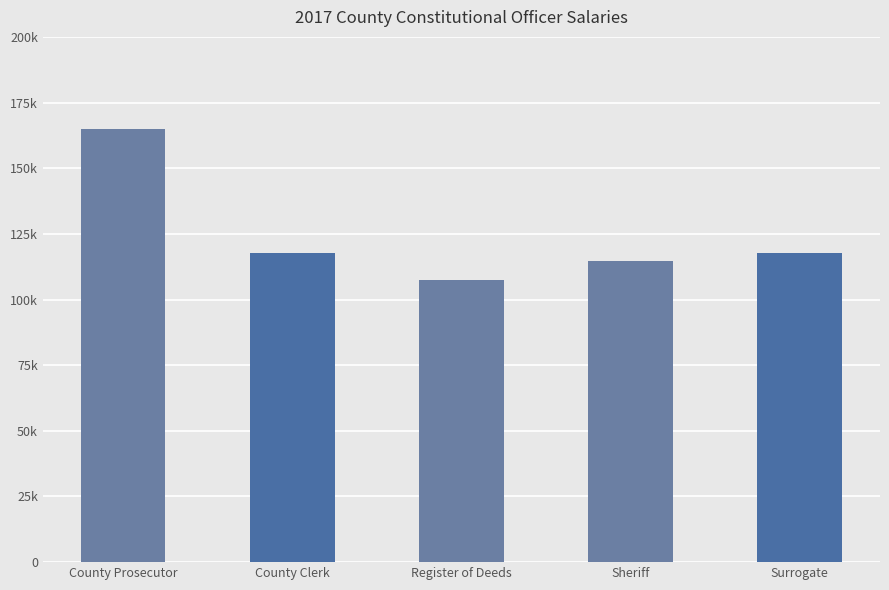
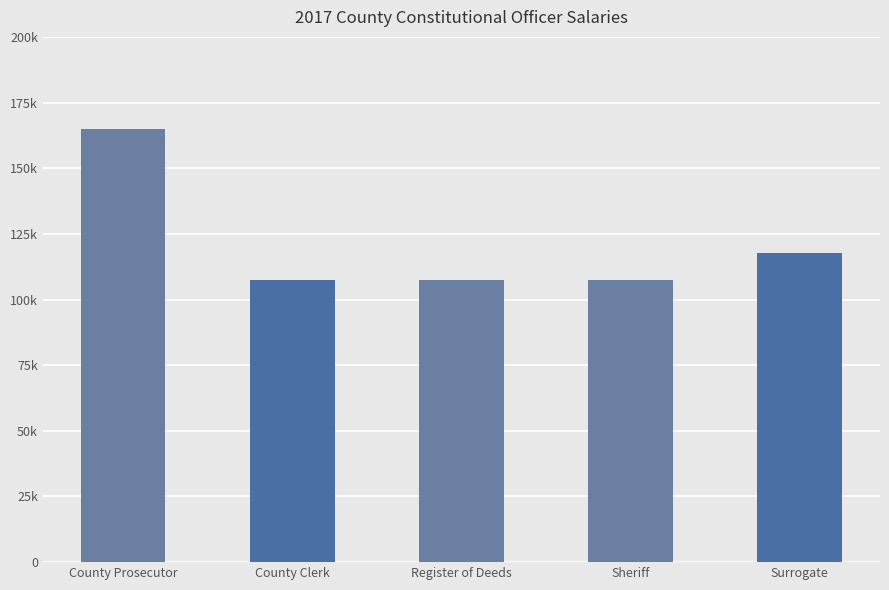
County Clerk: 118000 -> 107000
Sheriff: 115000 -> 107000
